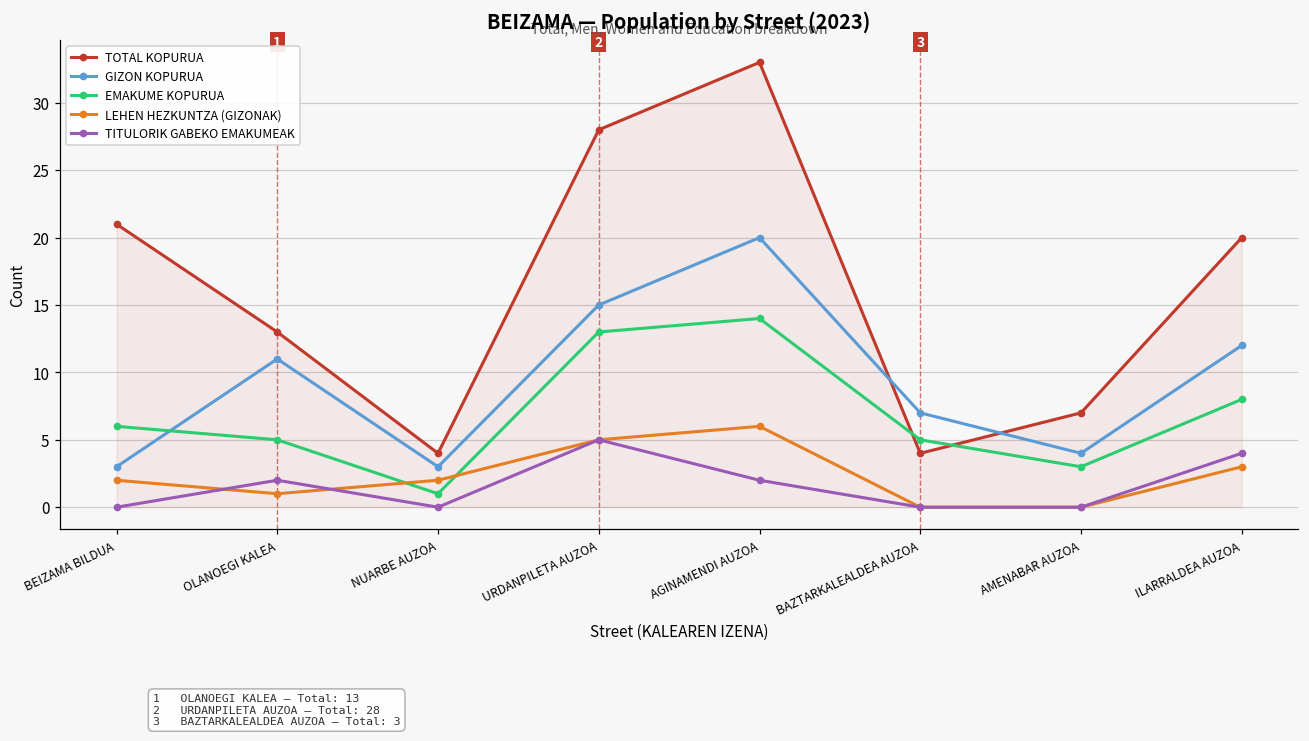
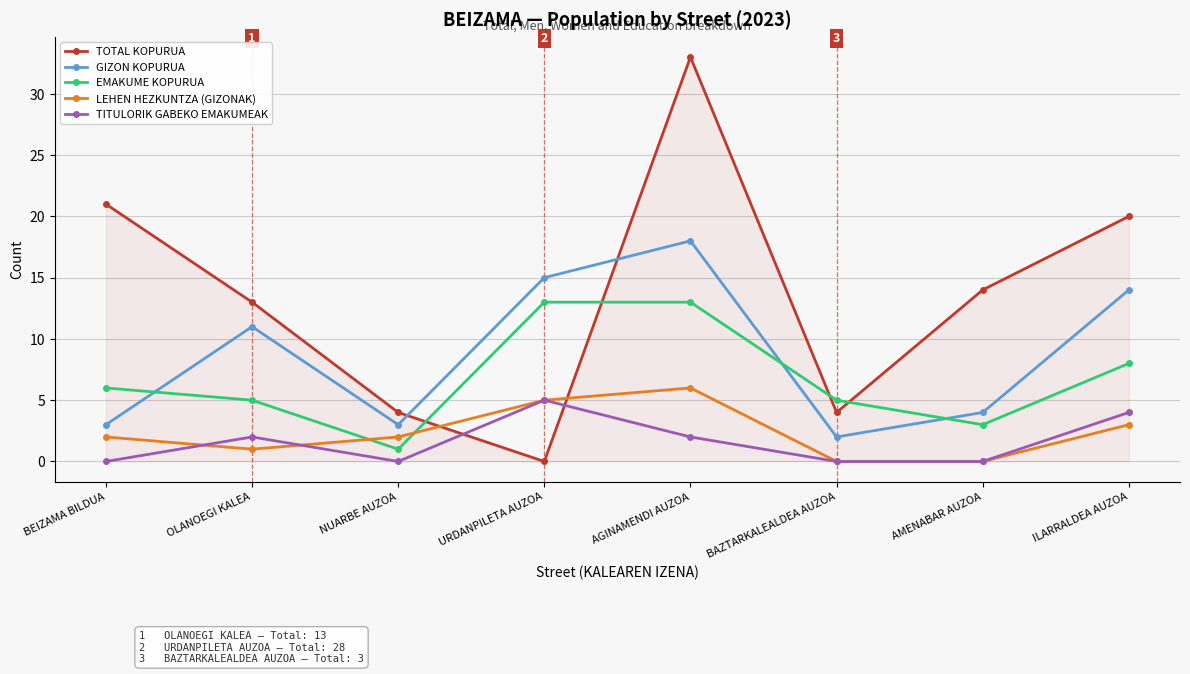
TOTAL KOPURUA, URDANPILETA AUZOA: 28 -> 0
GIZON KOPURUA, AGINAMENDI AUZOA: 20 -> 18
EMAKUME KOPURUA, AGINAMENDI AUZOA: 14 -> 13
GIZON KOPURUA, BAZTARKALEALDEA AUZOA: 7 -> 2
TOTAL KOPURUA, AMENABAR AUZOA: 7 -> 14
GIZON KOPURUA, ILARRALDEA AUZOA: 12 -> 14
